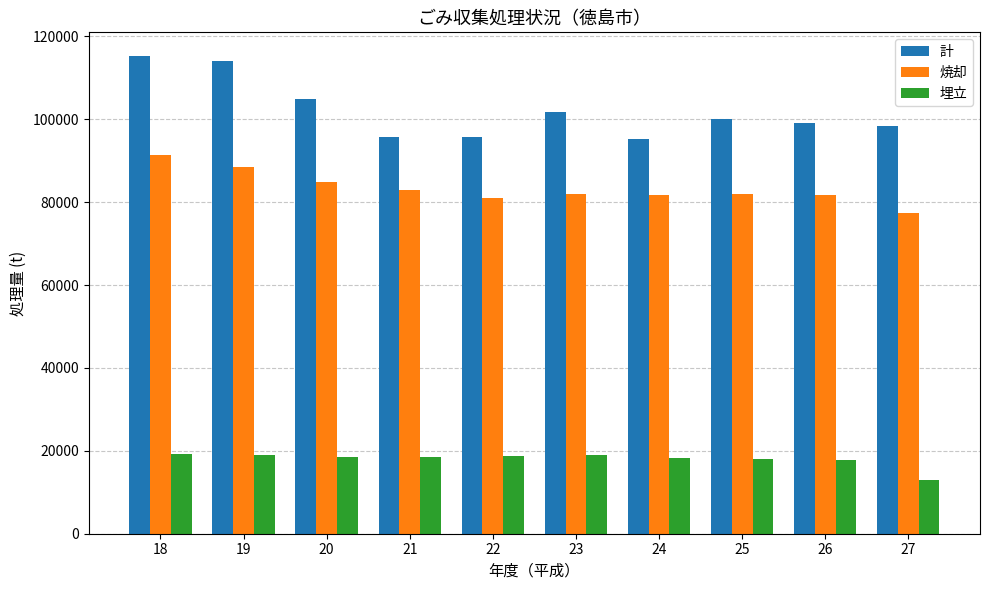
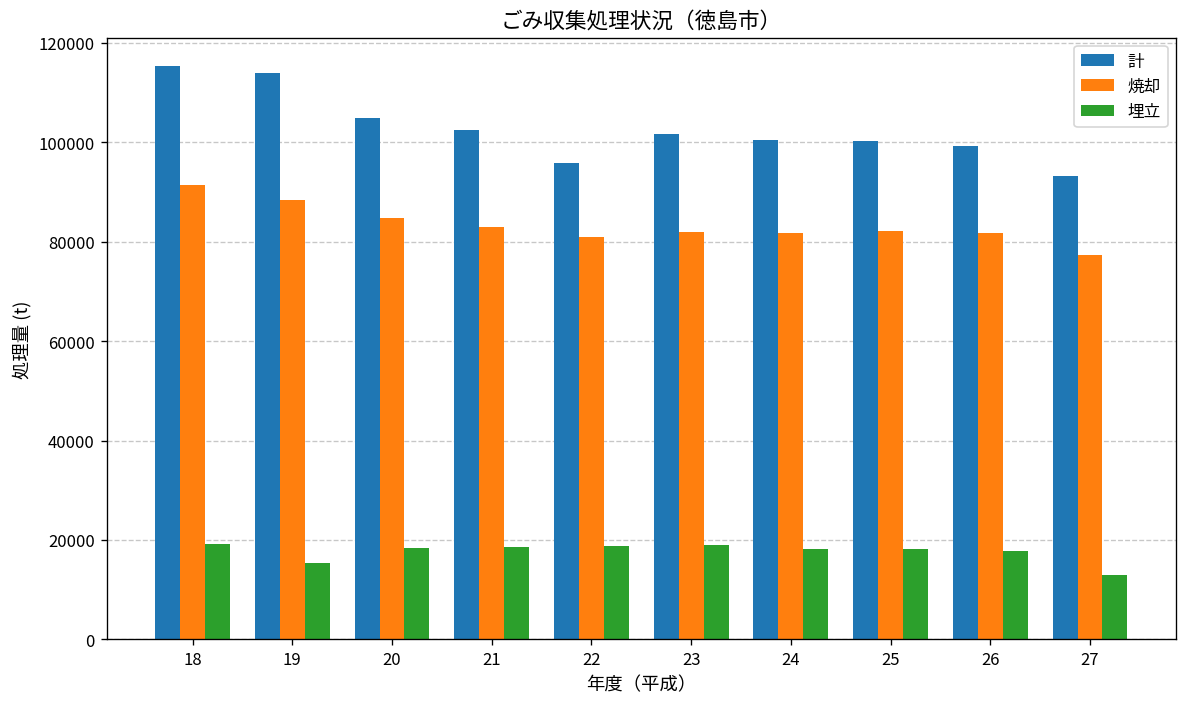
埋立, 19: 19000 -> 15000
計, 21: 96000 -> 102000
計, 24: 95000 -> 100000
計, 27: 98000 -> 93000
